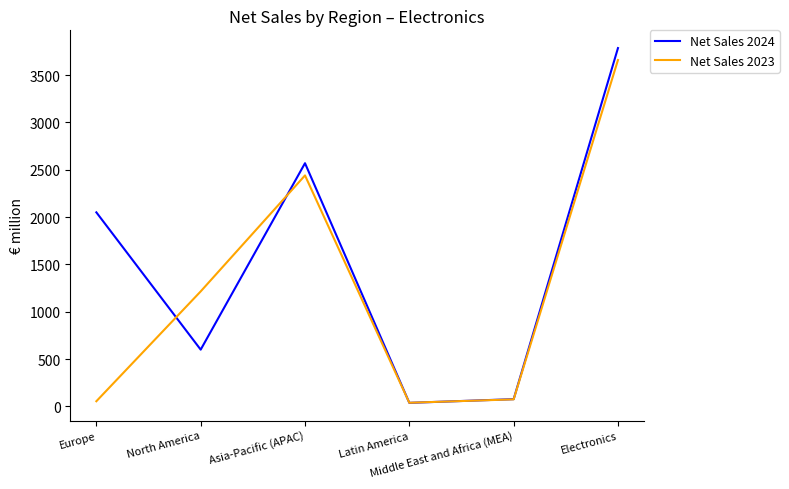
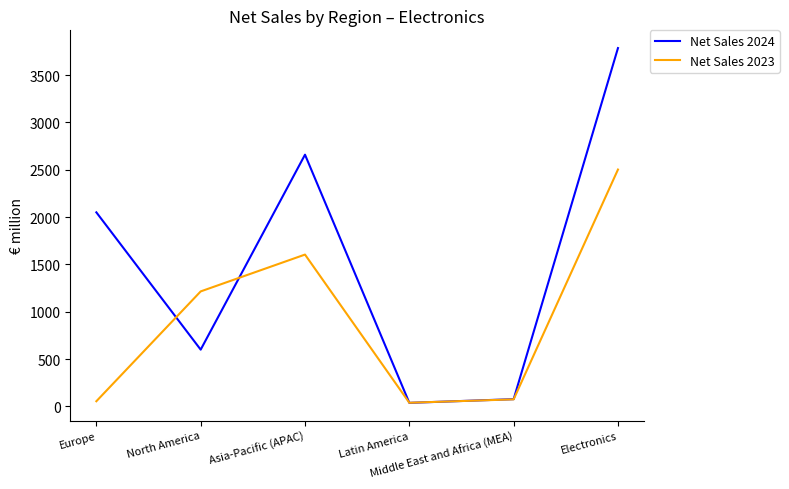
Net Sales 2024, Asia-Pacific (APAC): 2600 -> 2700
Net Sales 2023, Asia-Pacific (APAC): 2400 -> 1600
Net Sales 2023, Electronics: 3700 -> 2500
